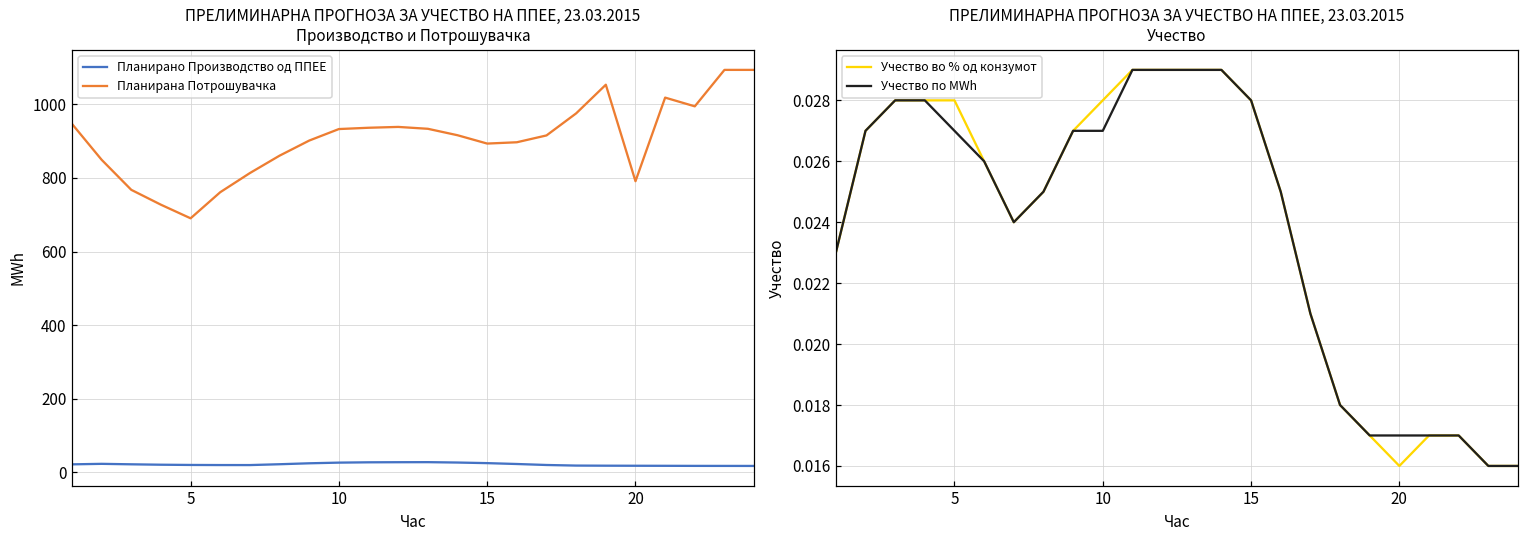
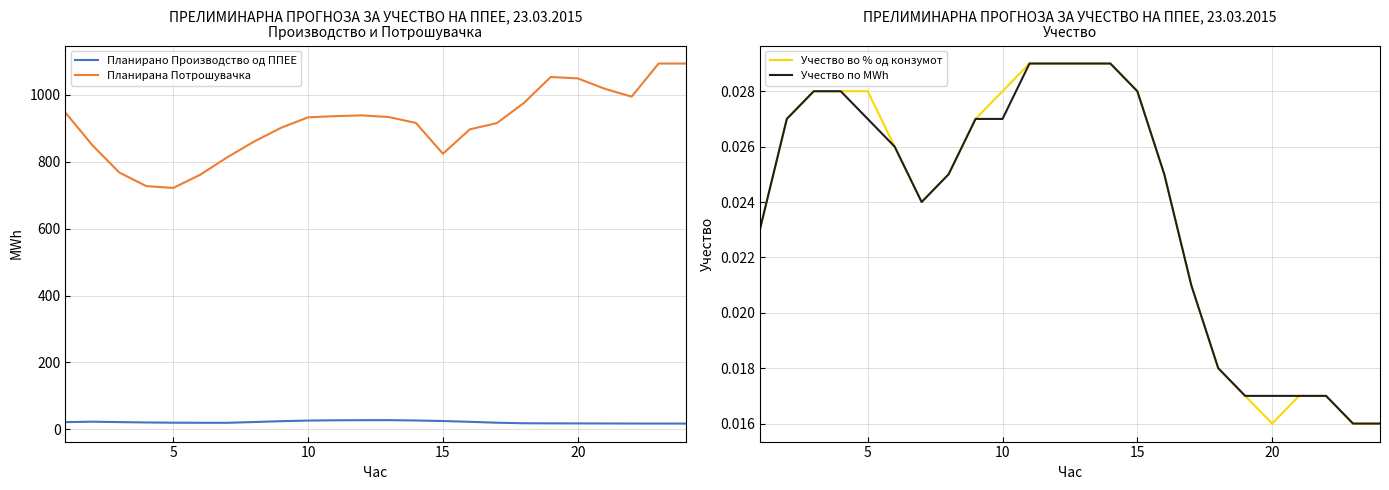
ПРЕЛИМИНАРНА ПРОГНОЗА ЗА УЧЕСТВО НА ППЕЕ, 23.03.2015 Производство и Потрошувачка, Планирана Потрошувачка, 5: 690 -> 720
ПРЕЛИМИНАРНА ПРОГНОЗА ЗА УЧЕСТВО НА ППЕЕ, 23.03.2015 Производство и Потрошувачка, Планирана Потрошувачка, 15: 890 -> 820
ПРЕЛИМИНАРНА ПРОГНОЗА ЗА УЧЕСТВО НА ППЕЕ, 23.03.2015 Производство и Потрошувачка, Планирана Потрошувачка, 20: 790 -> 1050
